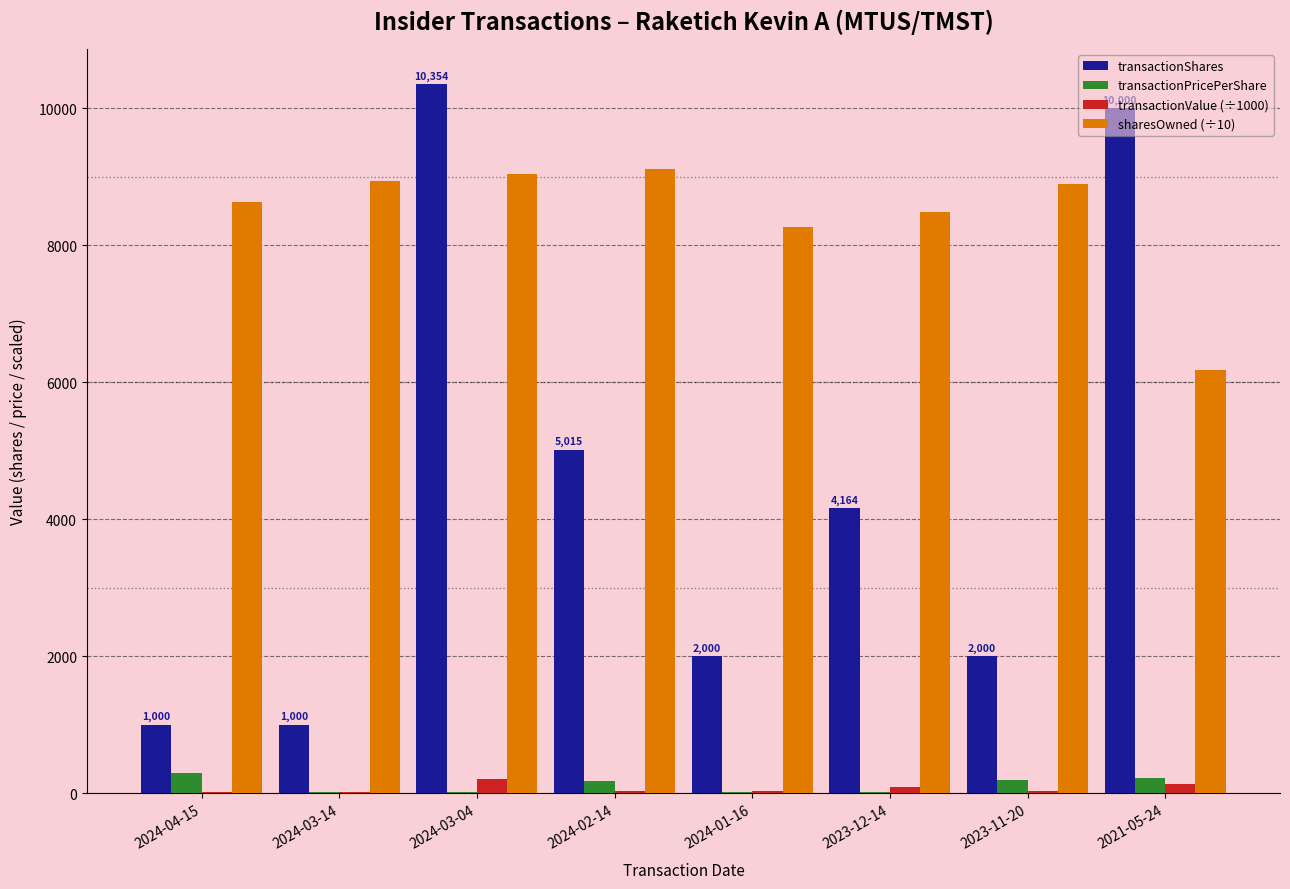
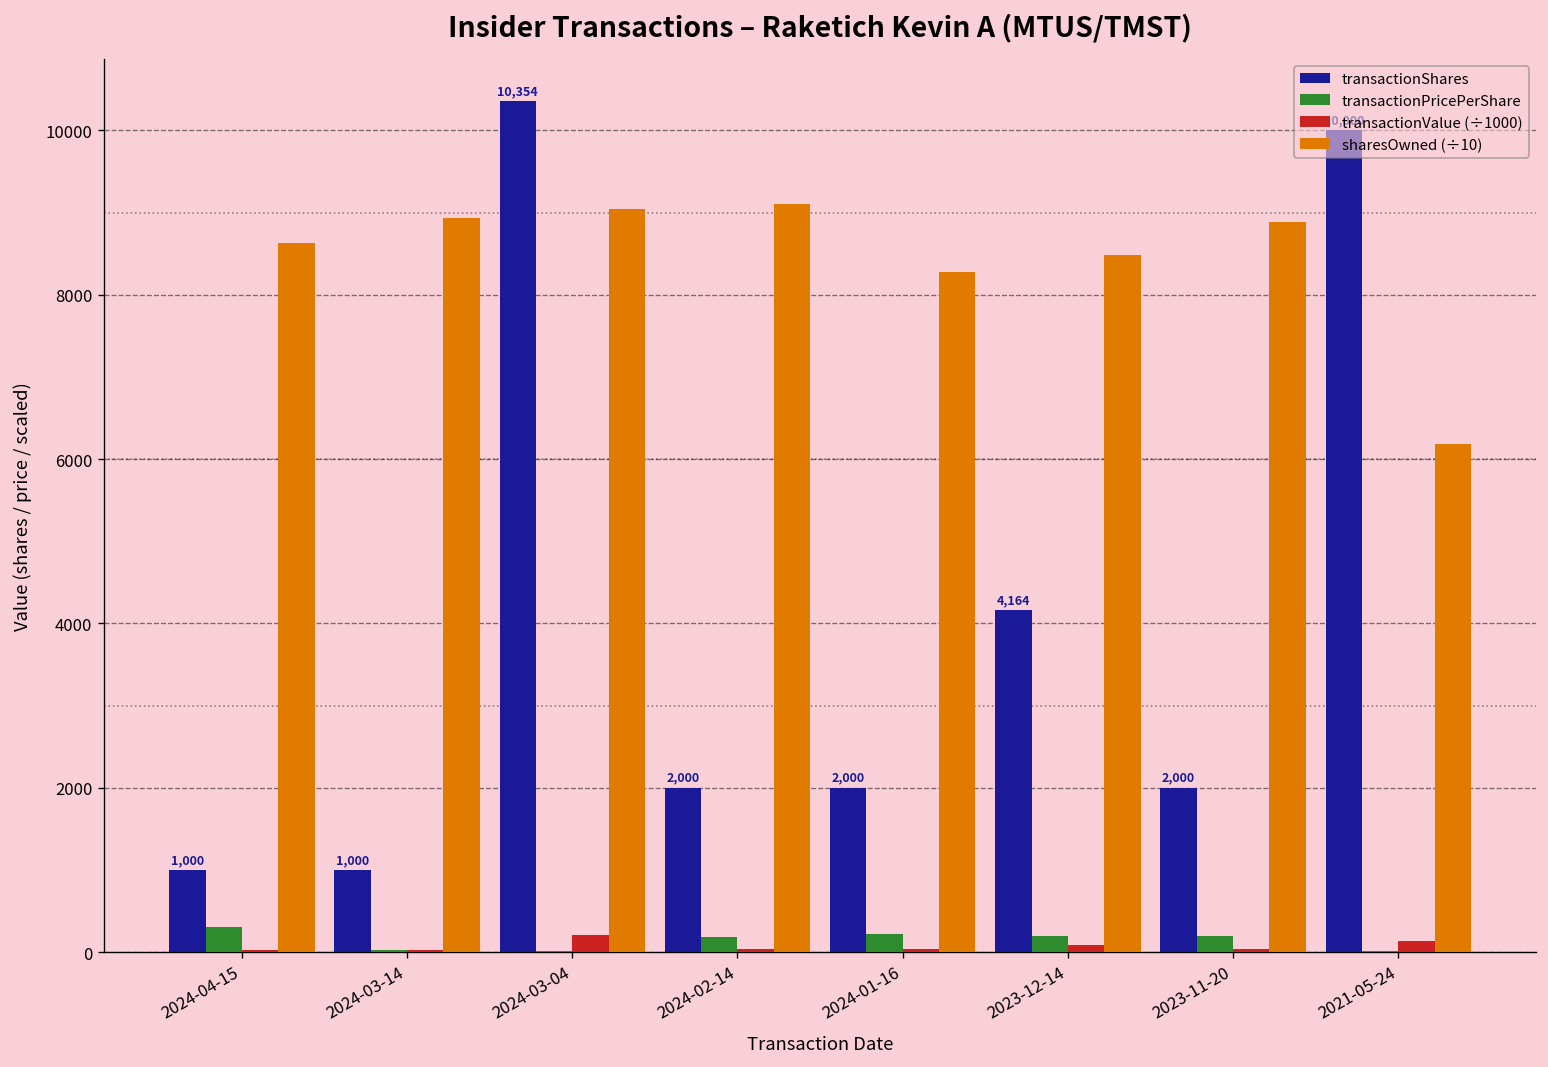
transactionShares, 2024-02-14: 5,015 -> 2,000
transactionPricePerShare, 2024-01-16: 0 -> 200
transactionPricePerShare, 2023-12-14: 0 -> 200
transactionPricePerShare, 2021-05-24: 200 -> 0
